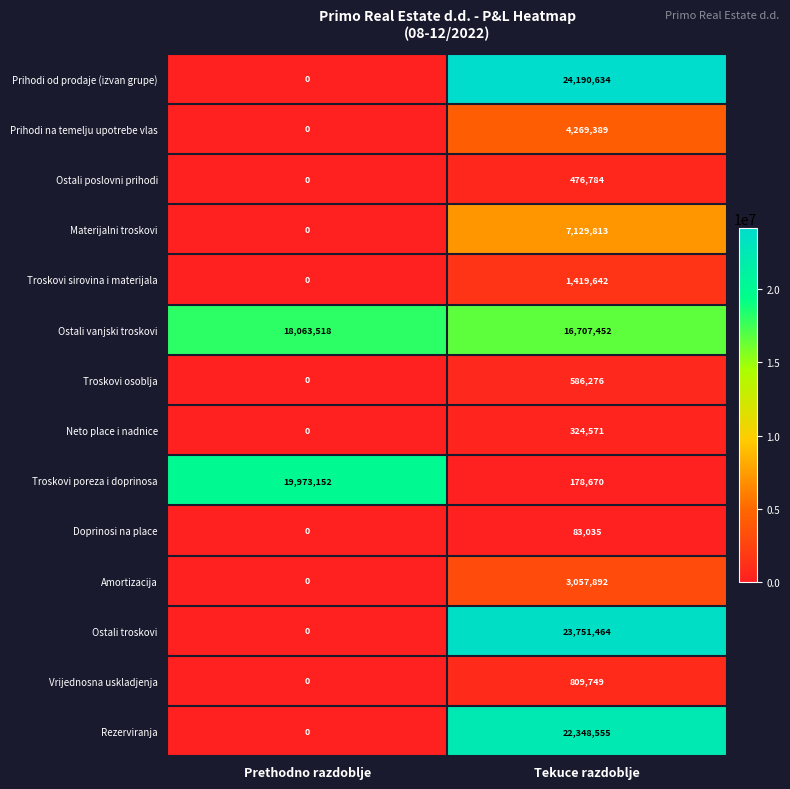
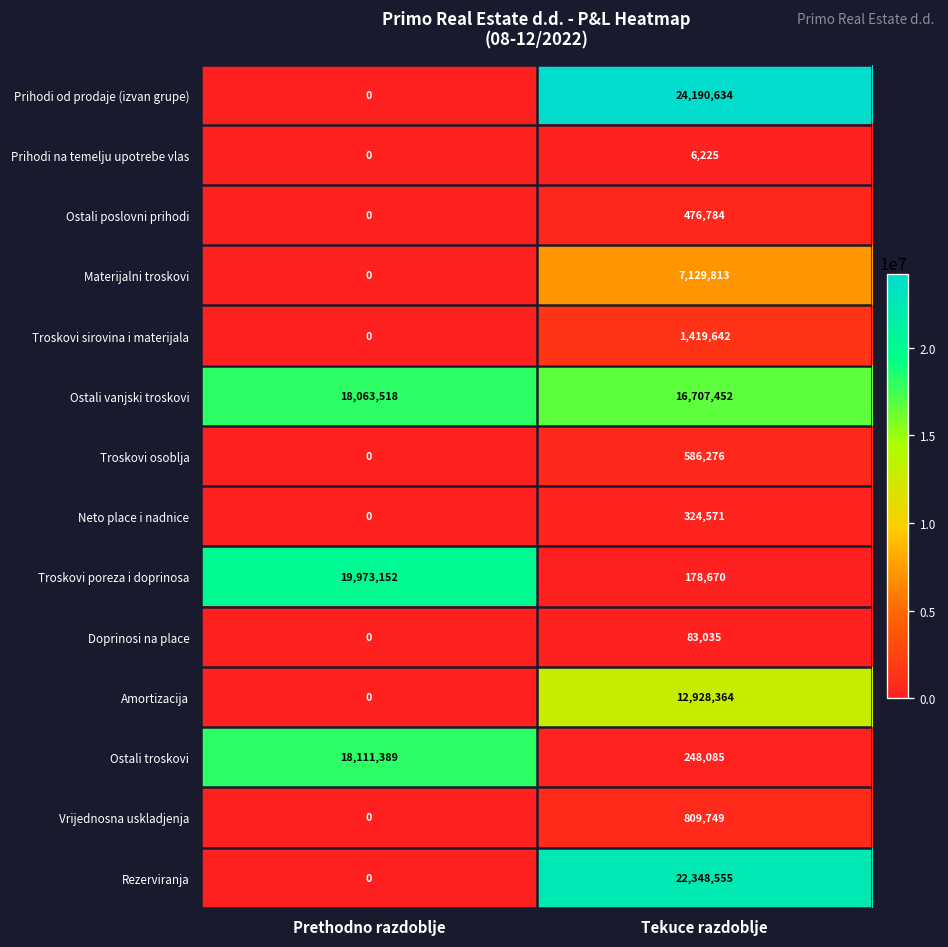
Prihodi na temelju upotrebe vlas, Tekuce razdoblje: 4,269,389 -> 6,225
Amortizacija, Tekuce razdoblje: 3,057,892 -> 12,928,364
Ostali troskovi, Prethodno razdoblje: 0 -> 18,111,389
Ostali troskovi, Tekuce razdoblje: 23,751,464 -> 248,085
